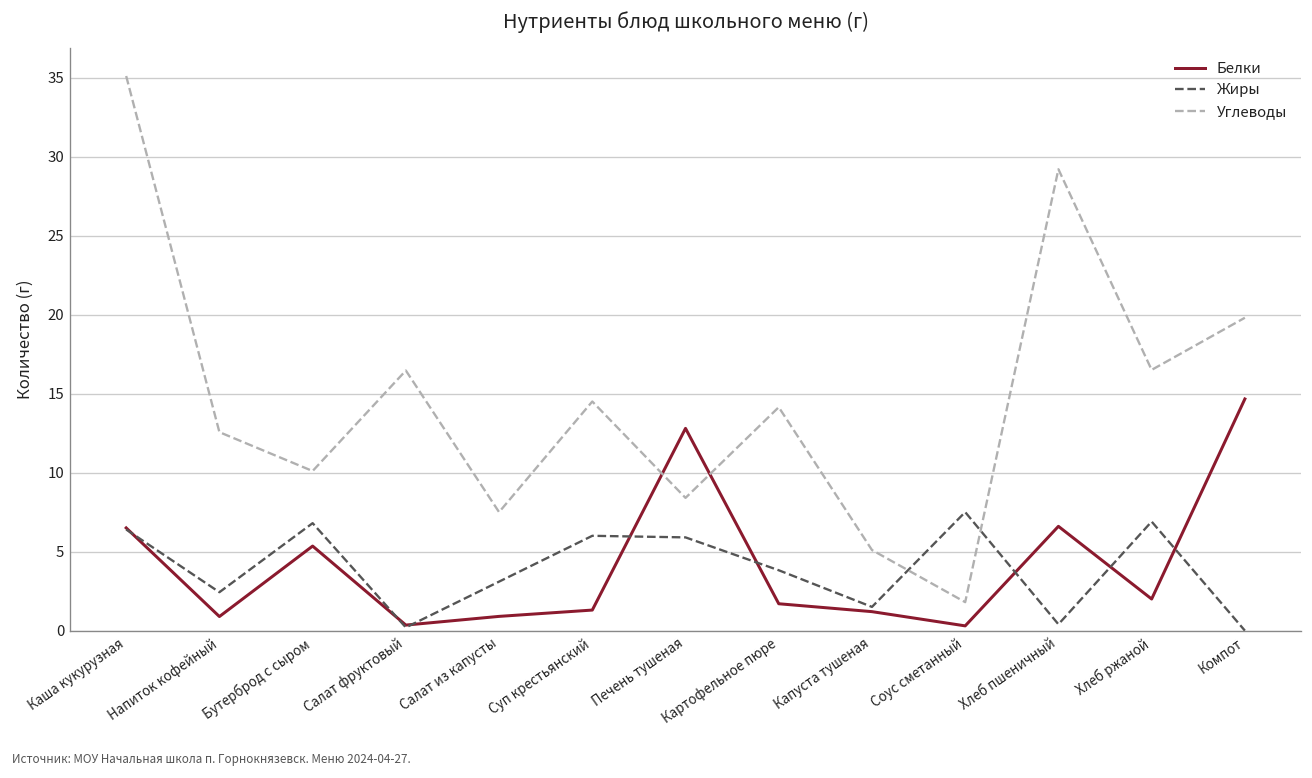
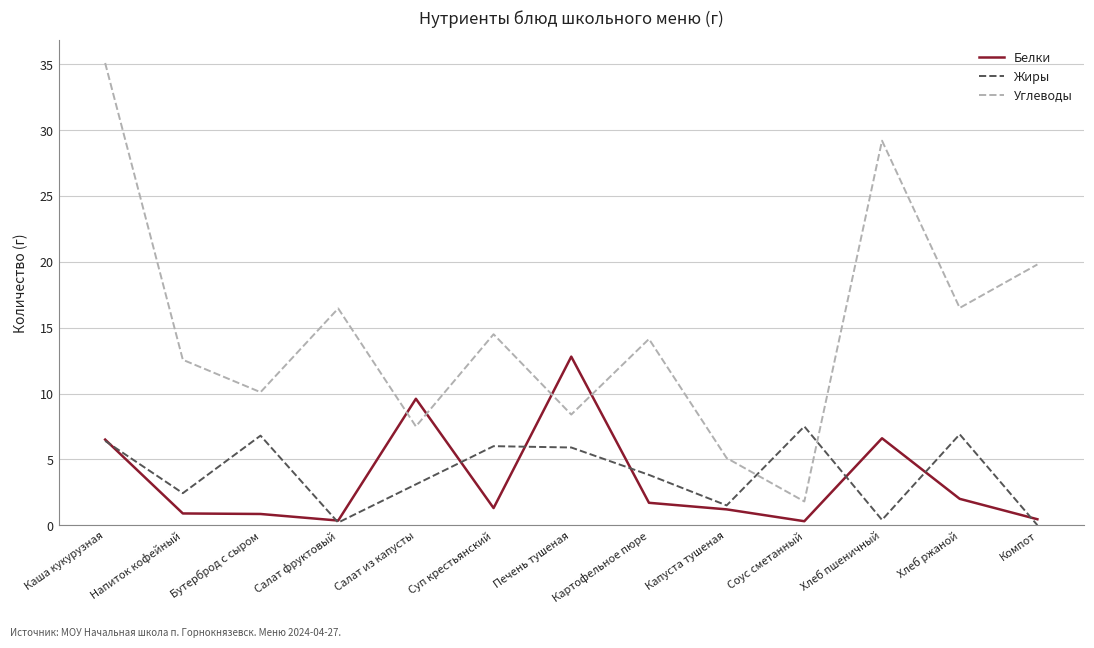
Белки, Бутерброд с сыром: 5.4 -> 0.9
Белки, Салат из капусты: 0.9 -> 9.6
Белки, Компот: 14.7 -> 0.5
